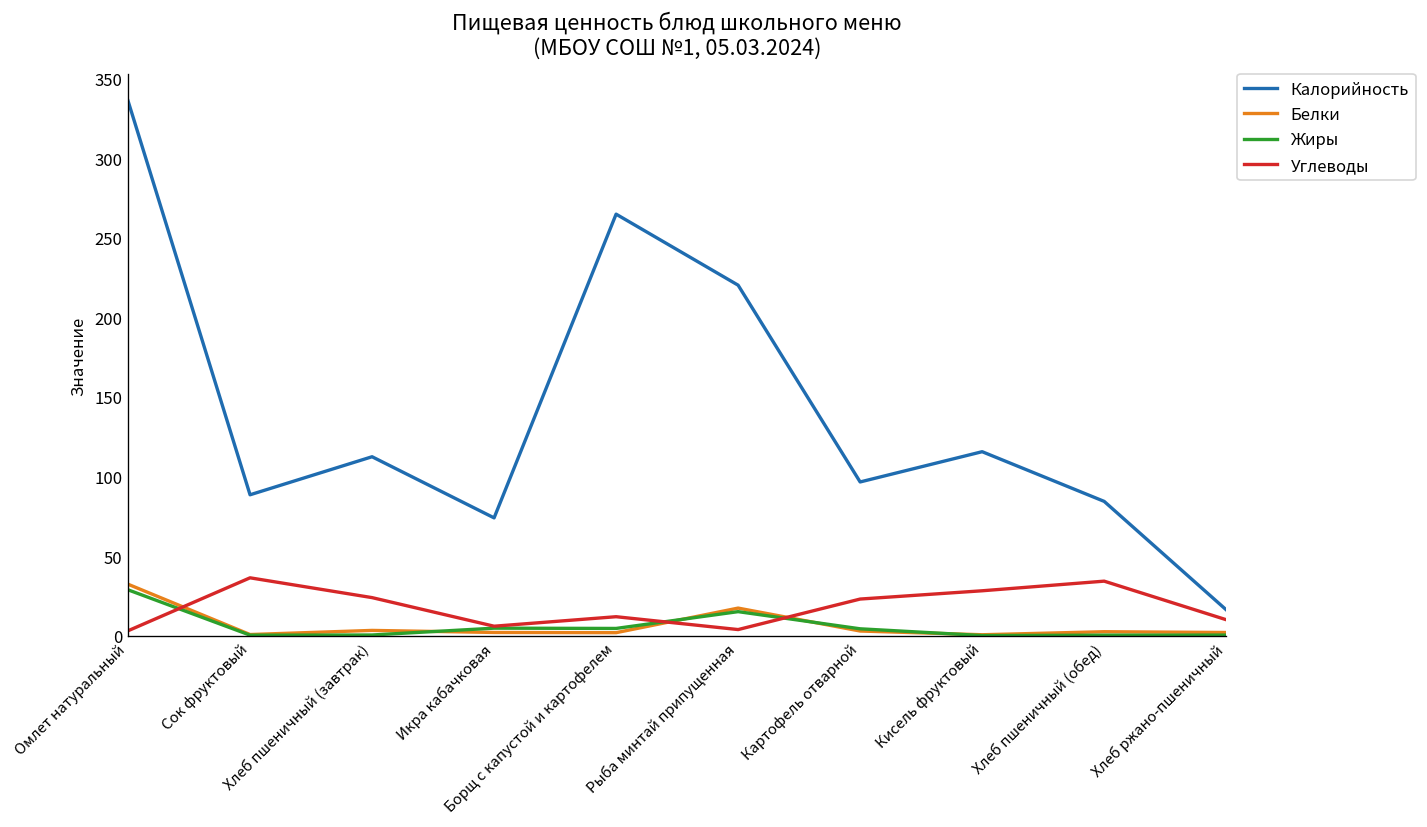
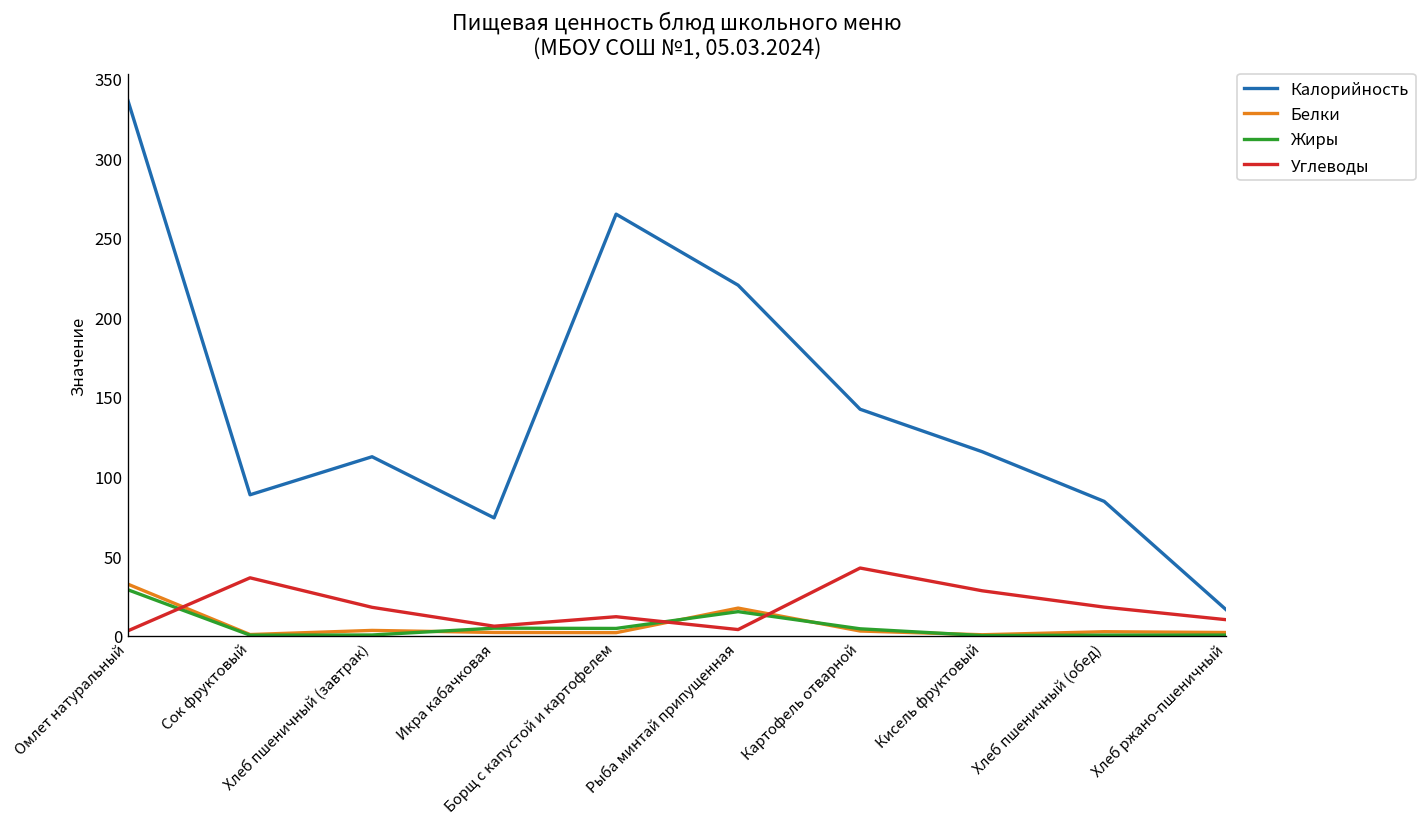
Углеводы, Хлеб пшеничный (завтрак): 24 -> 18
Калорийность, Картофель отварной: 97 -> 142
Углеводы, Картофель отварной: 23 -> 43
Углеводы, Хлеб пшеничный (обед): 34 -> 18
